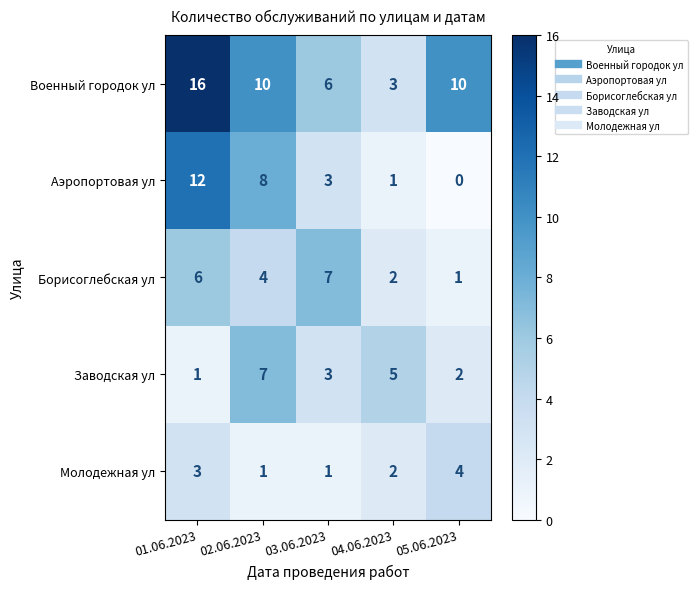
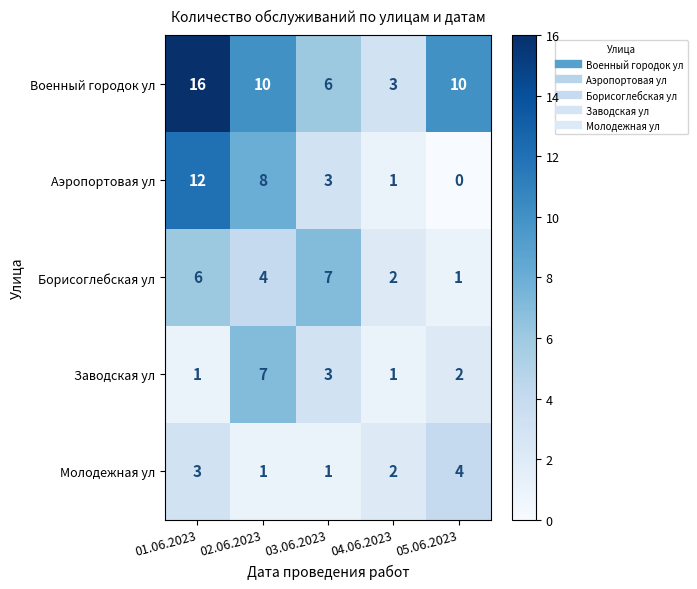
Заводская ул, 04.06.2023: 5 -> 1
